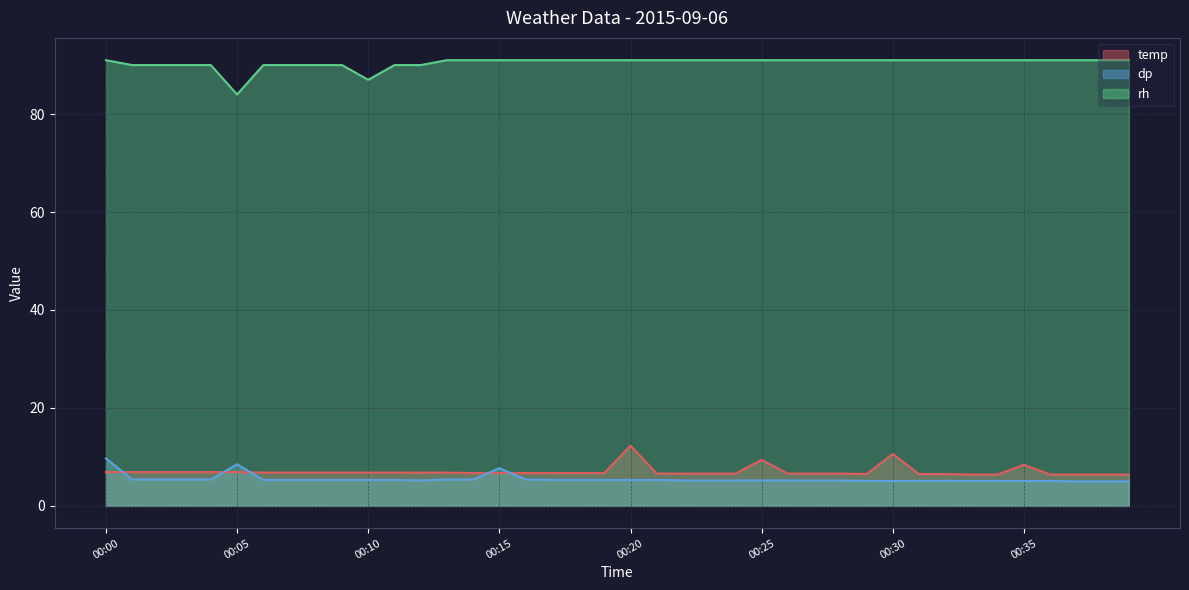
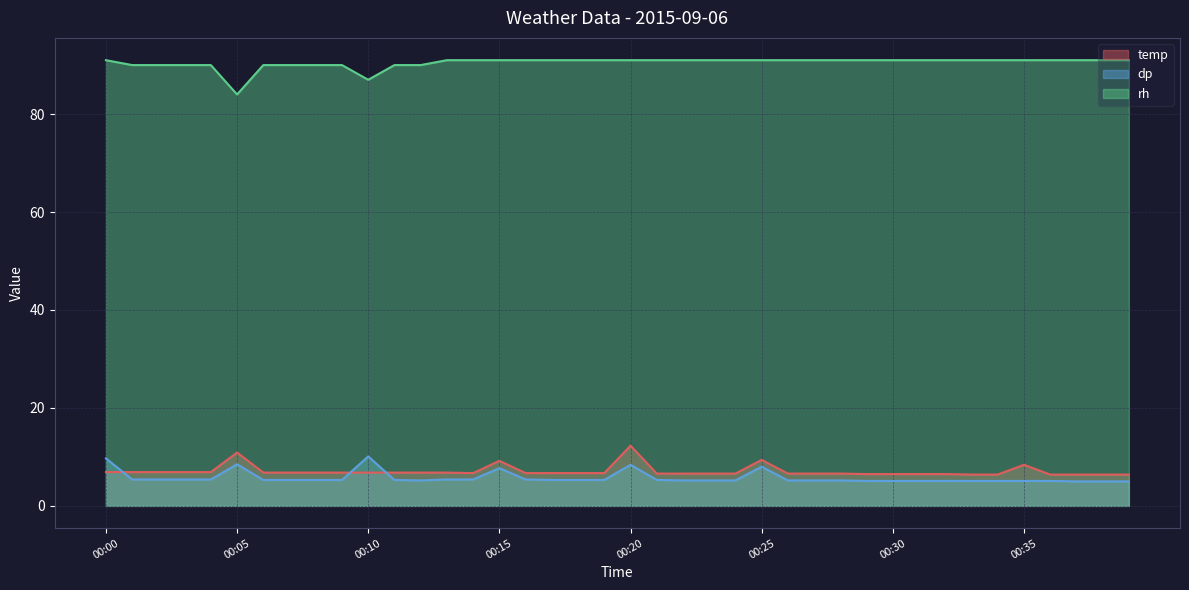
temp, 00:05: 7 -> 11
dp, 00:10: 5 -> 10
temp, 00:15: 7 -> 9
dp, 00:20: 5 -> 8
dp, 00:25: 5 -> 8
temp, 00:30: 11 -> 7
